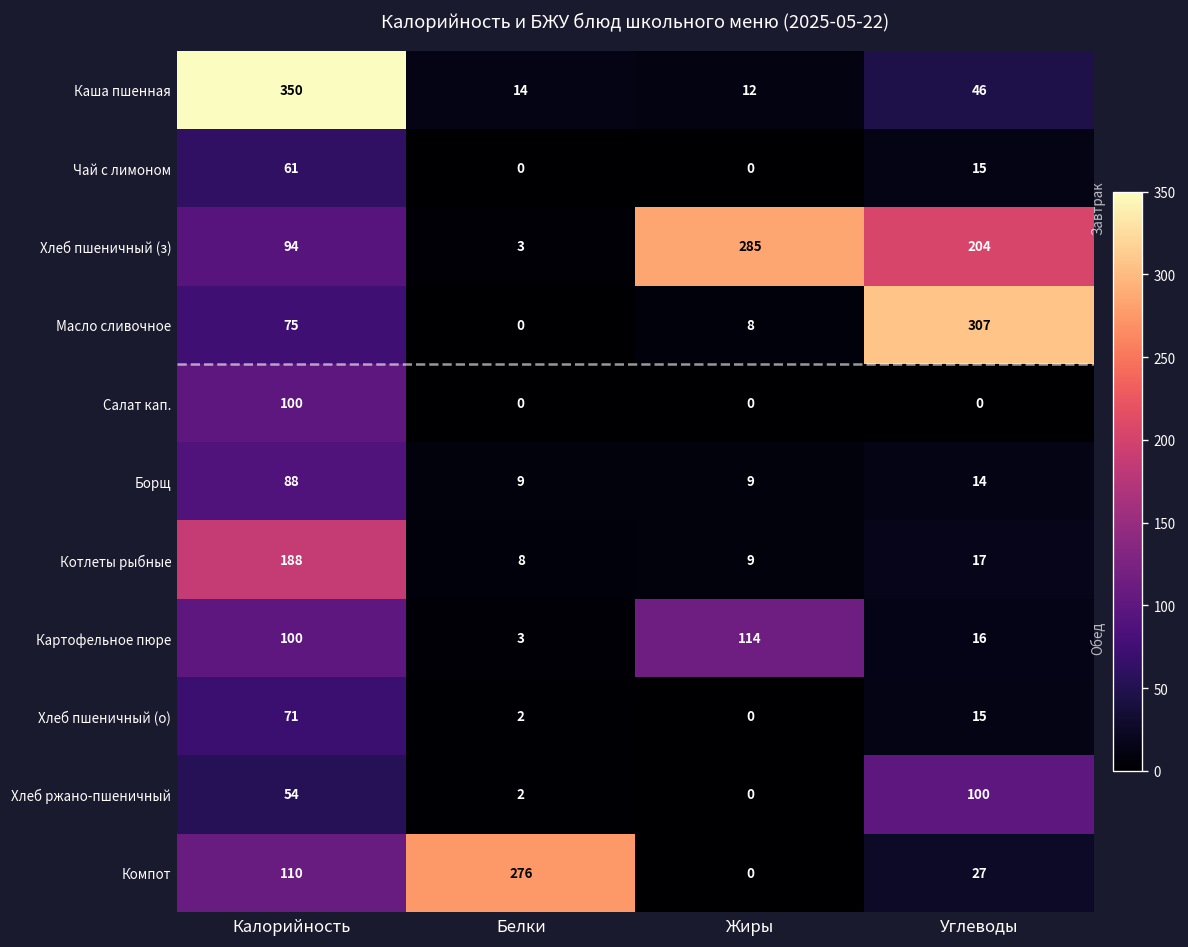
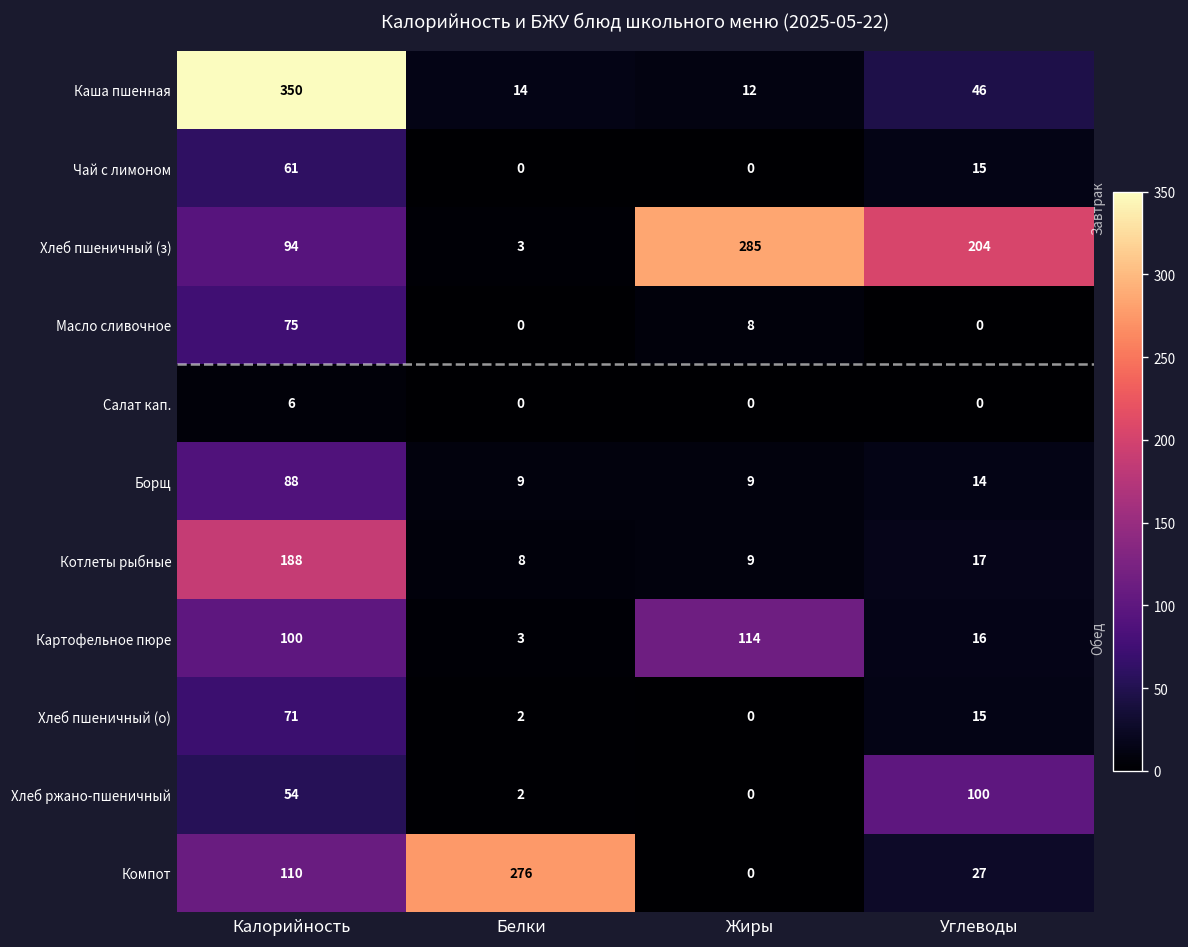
Масло сливочное, Углеводы: 307 -> 0
Салат кап., Калорийность: 100 -> 6
